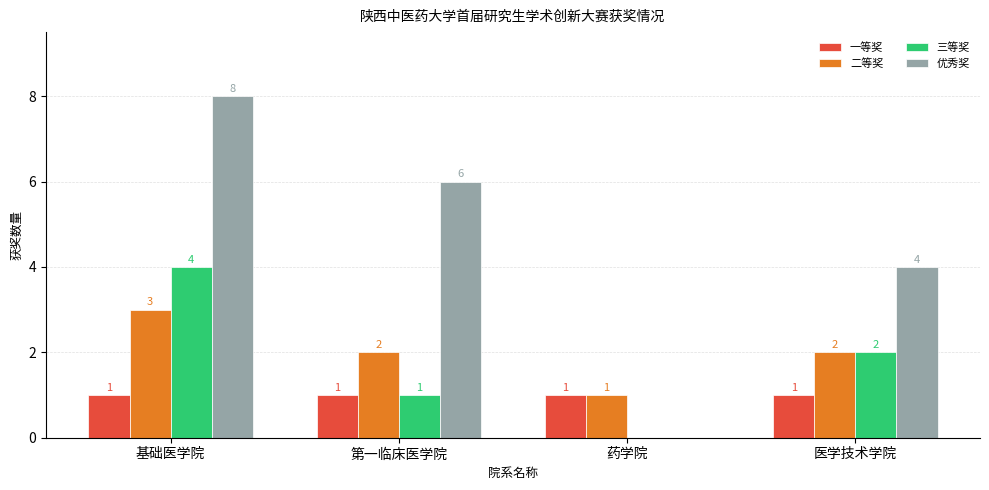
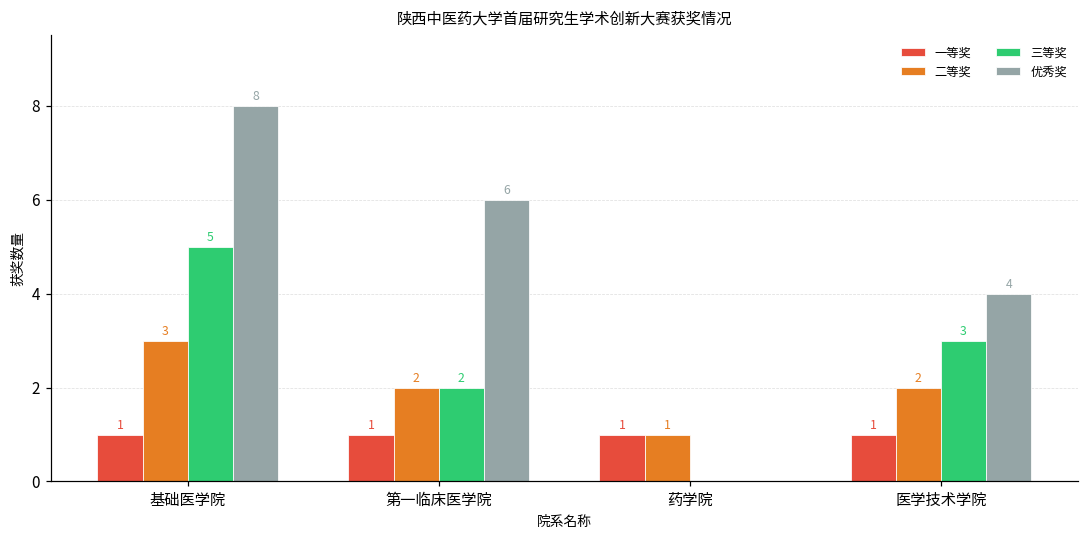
三等奖, 基础医学院: 4 -> 5
三等奖, 第一临床医学院: 1 -> 2
三等奖, 医学技术学院: 2 -> 3
